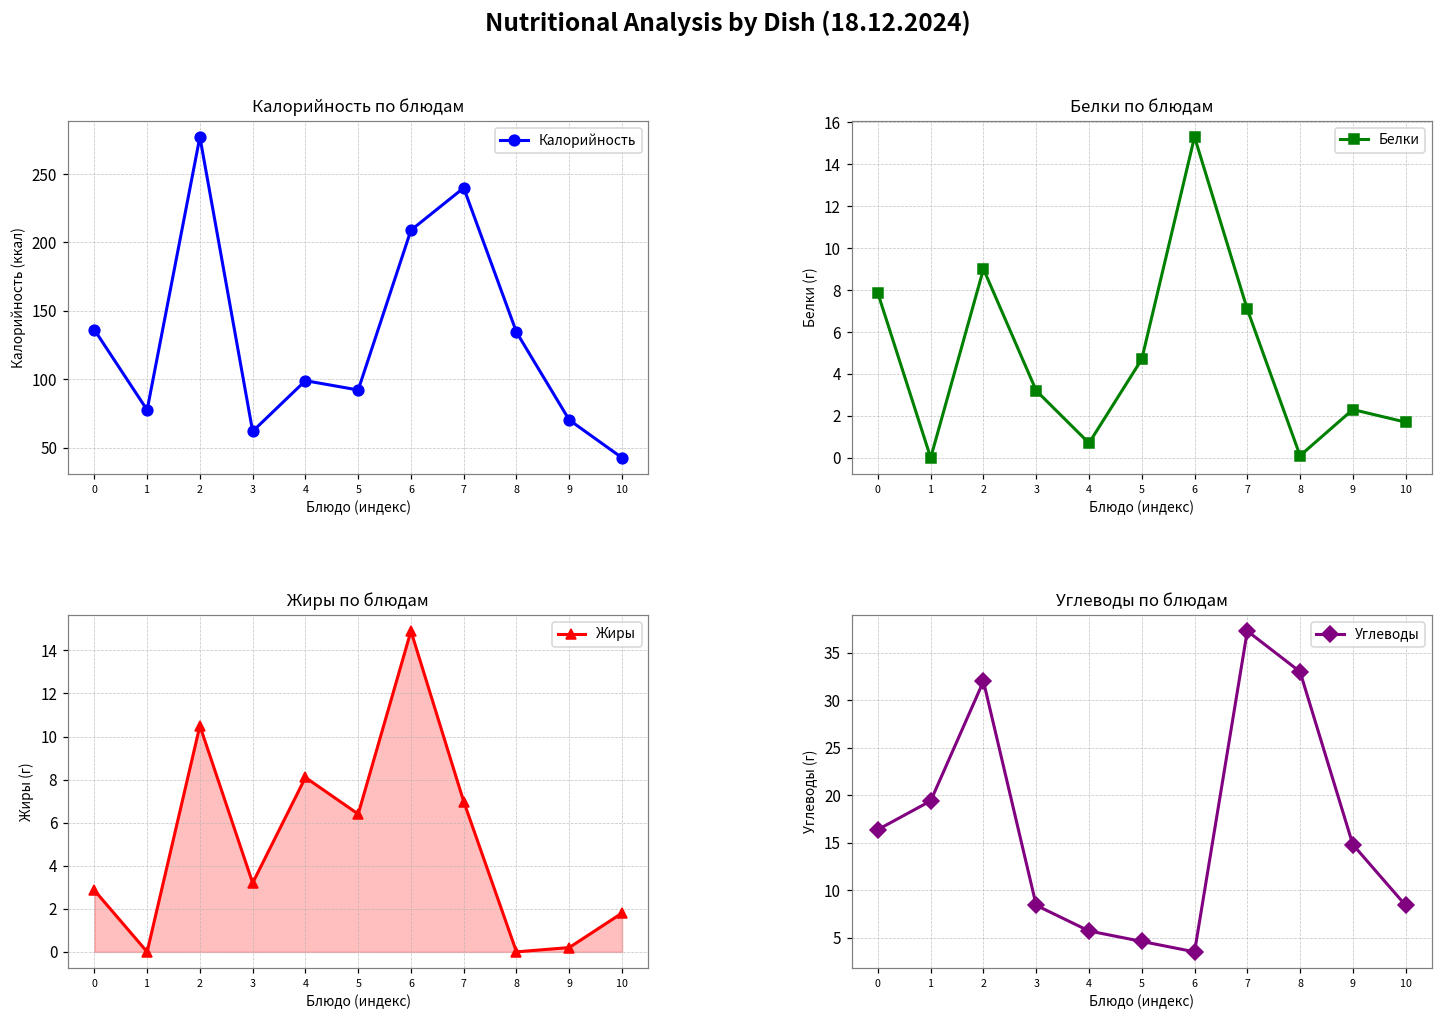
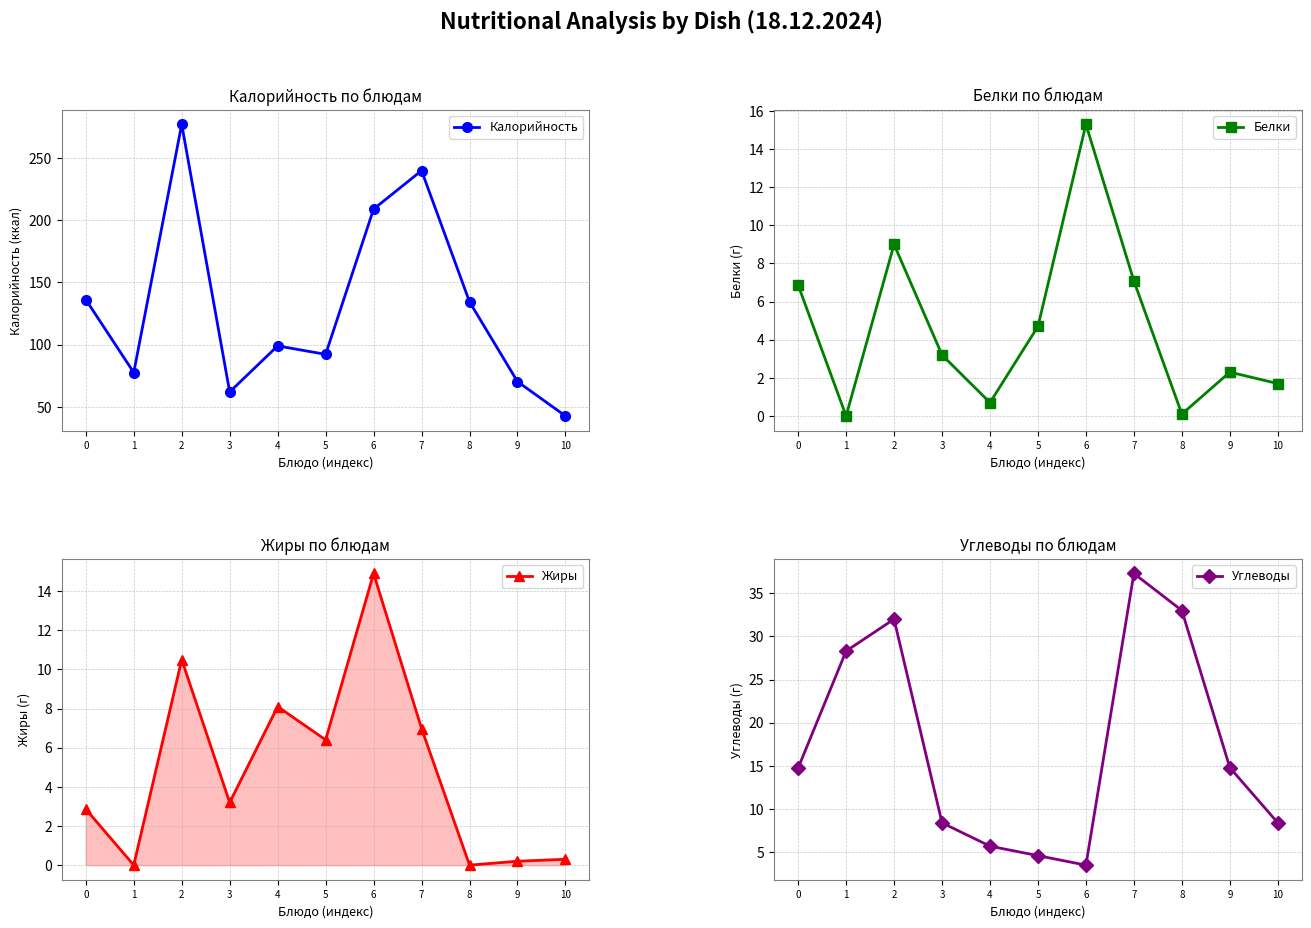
Белки по блюдам, 0: 7.8 -> 6.9
Жиры по блюдам, 10: 1.8 -> 0.3
Углеводы по блюдам, 0: 16 -> 15
Углеводы по блюдам, 1: 19 -> 28
